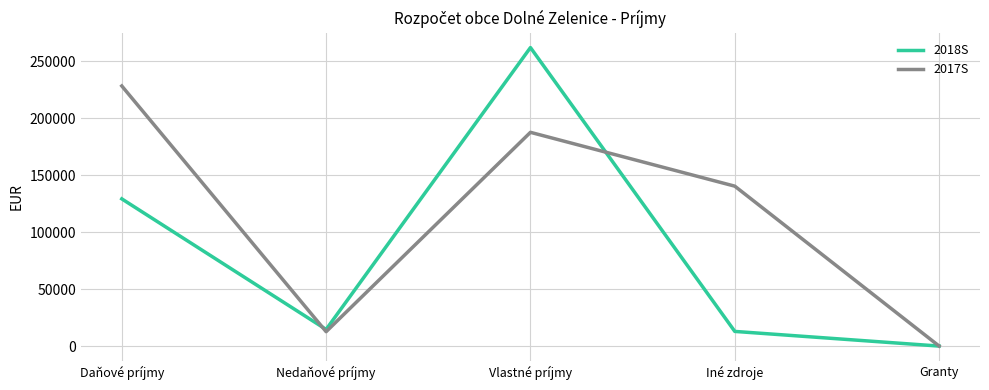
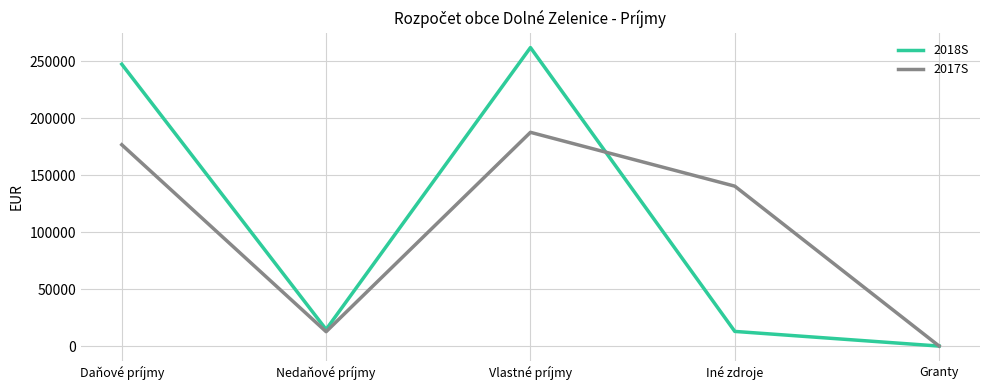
2018S, Daňové príjmy: 129000 -> 247000
2017S, Daňové príjmy: 228000 -> 177000
